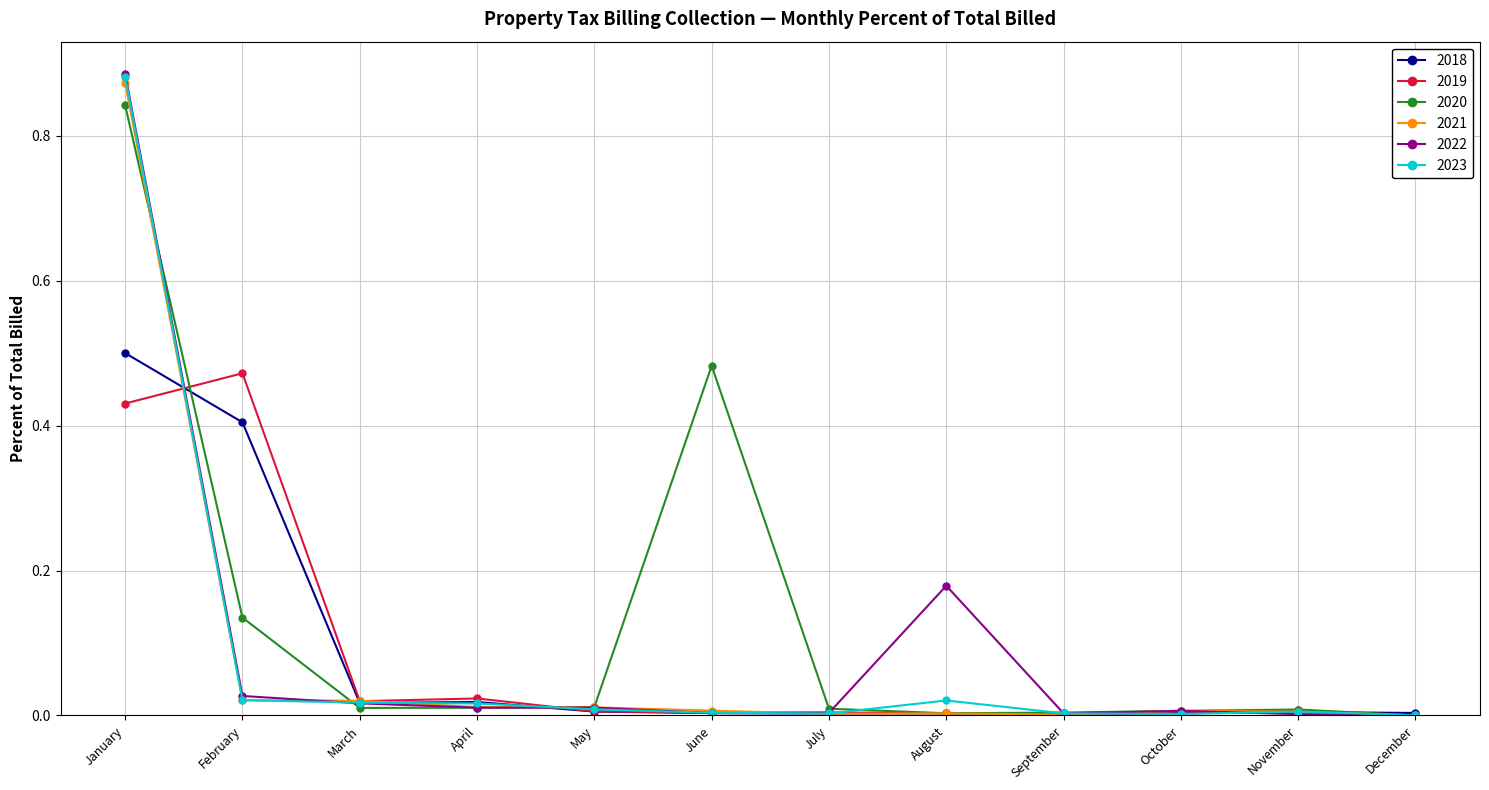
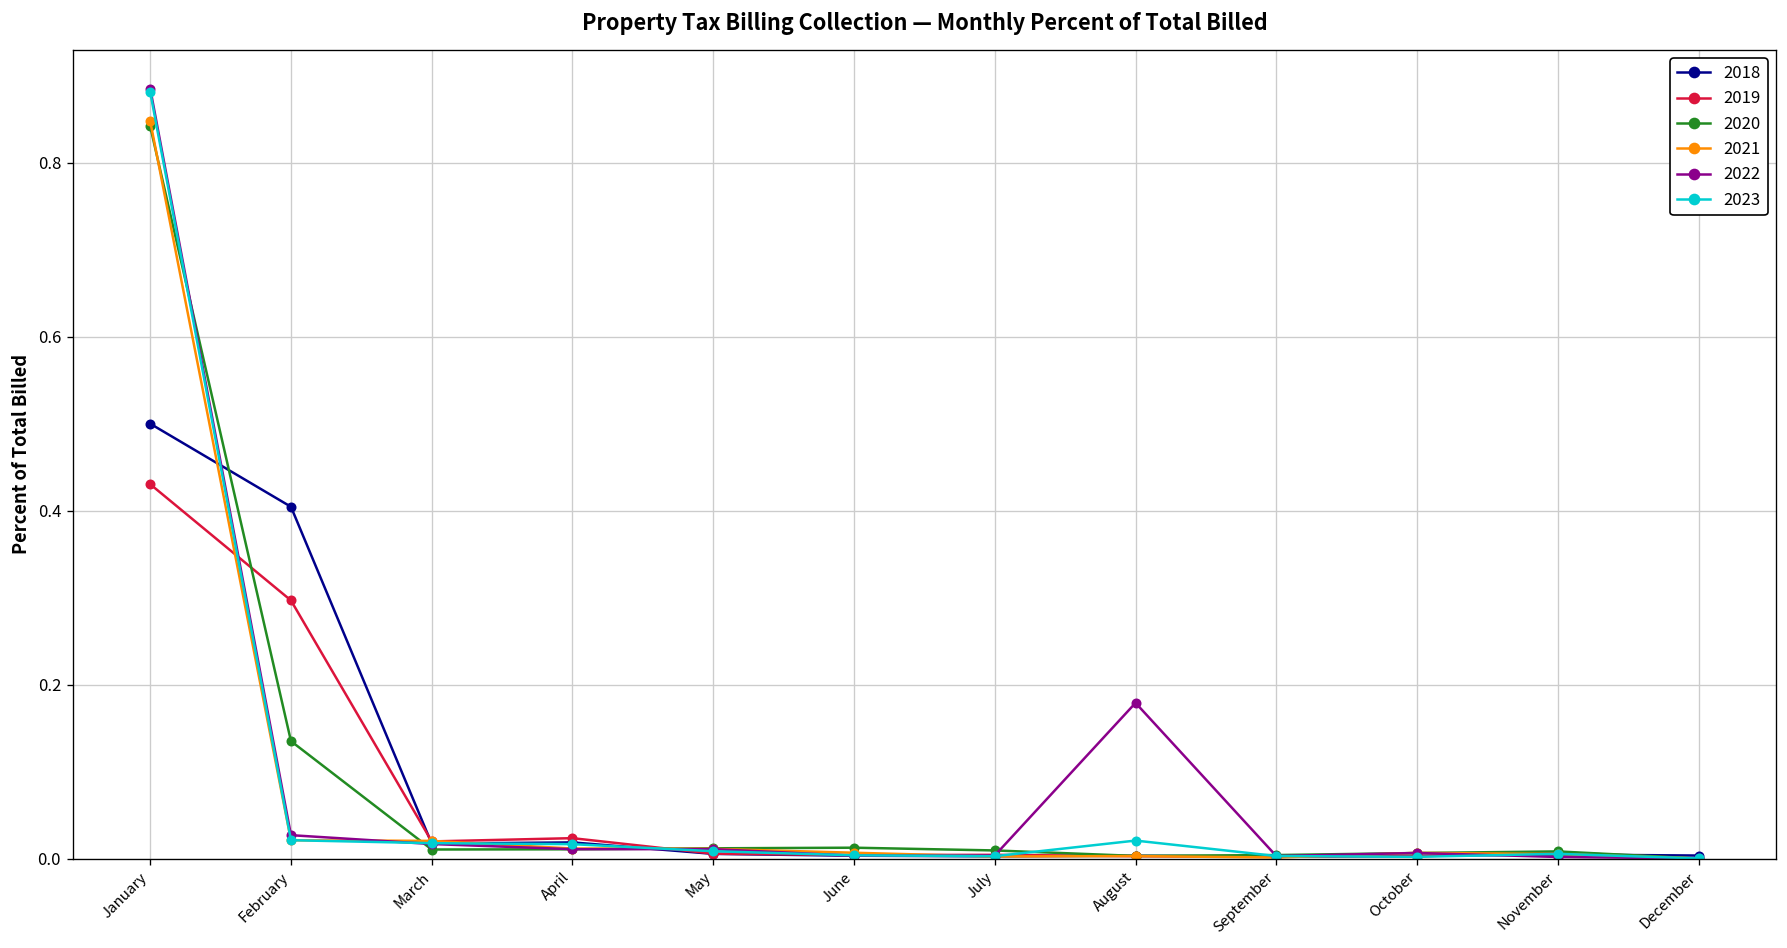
2021, January: 0.87 -> 0.85
2019, February: 0.47 -> 0.30
2020, June: 0.48 -> 0.01
